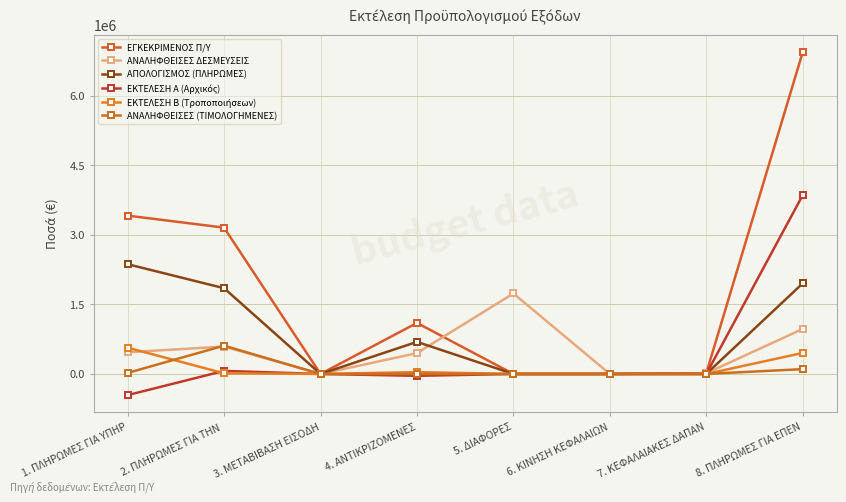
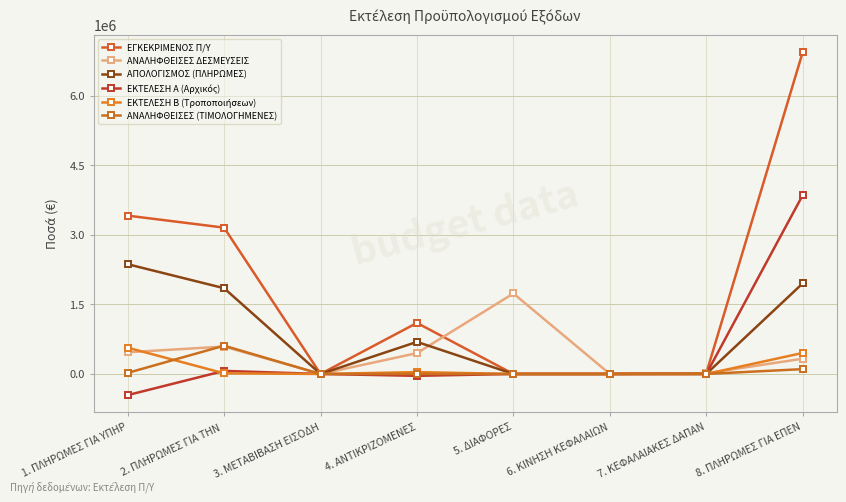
ΑΝΑΛΗΦΘΕΙΣΕΣ ΔΕΣΜΕΥΣΕΙΣ, 8. ΠΛΗΡΩΜΕΣ ΓΙΑ ΕΠΕΝ: 1000000 -> 300000
